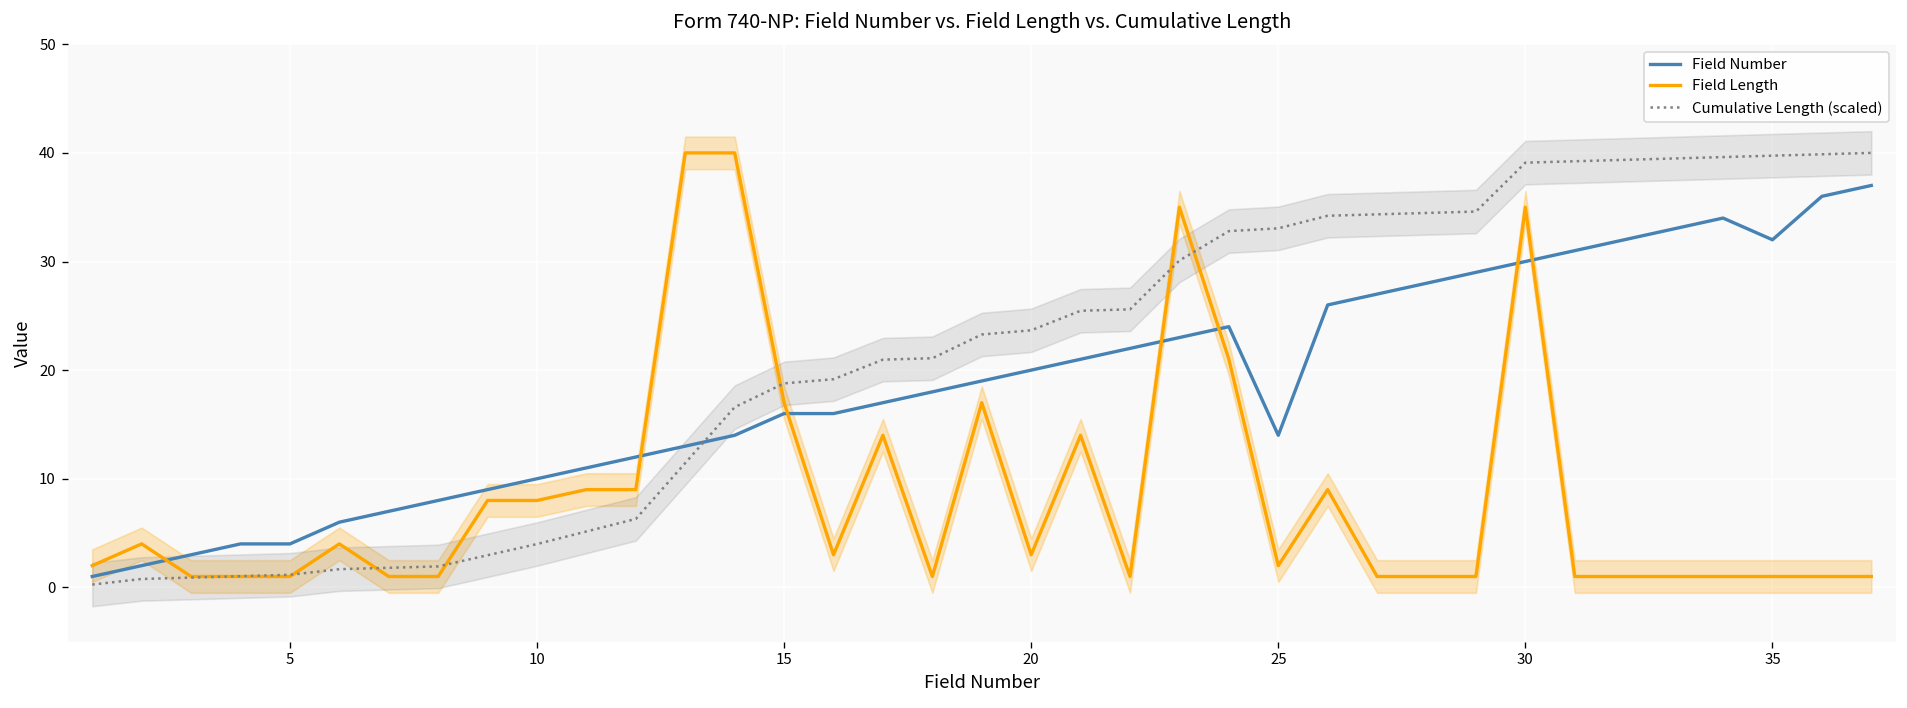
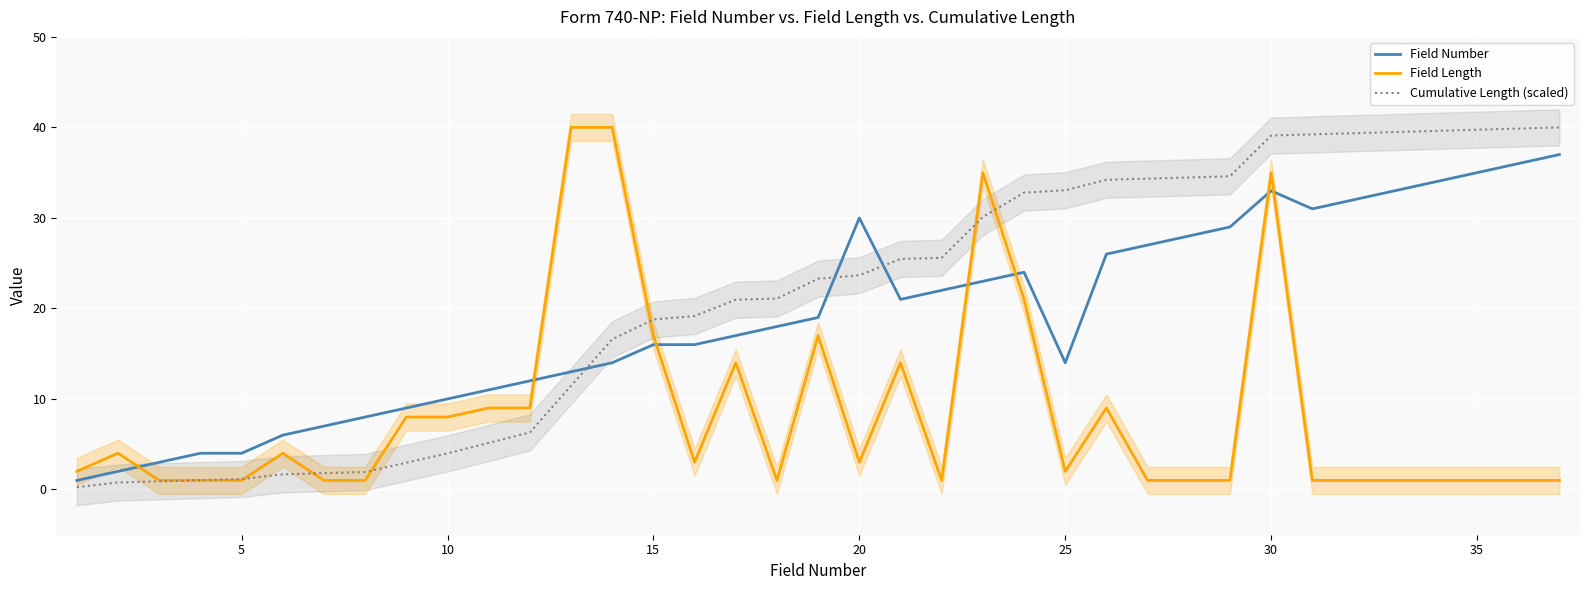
Field Number, 20: 20 -> 30
Field Number, 30: 30 -> 33
Field Number, 35: 32 -> 35
